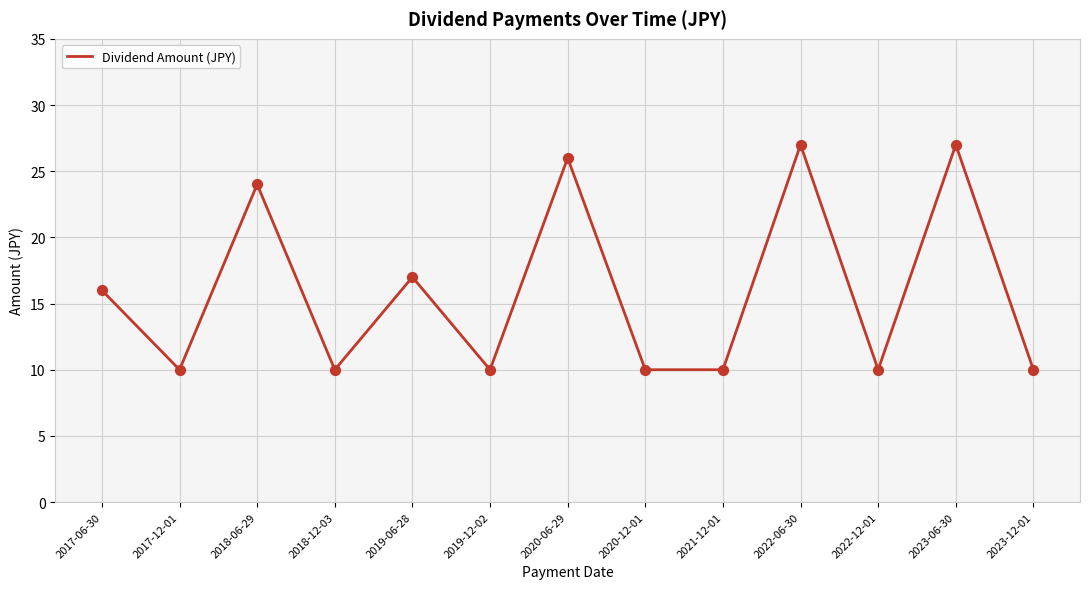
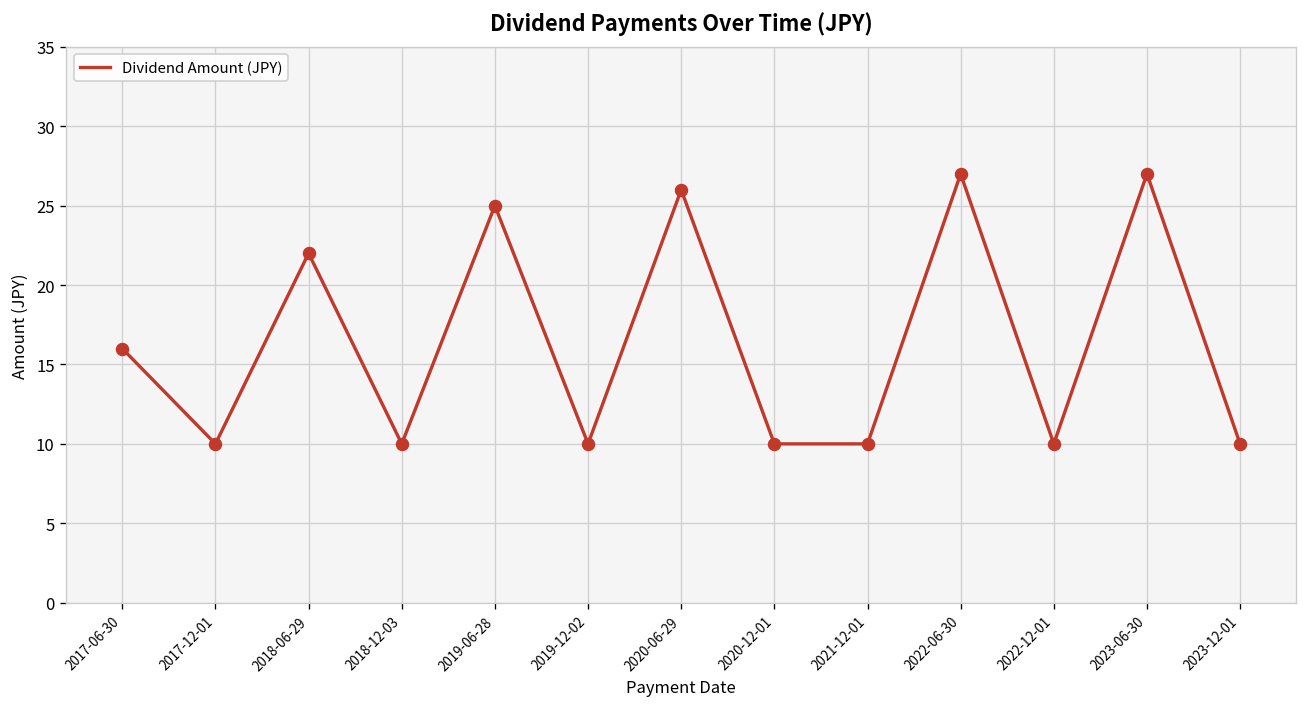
2018-06-29: 24 -> 22
2019-06-28: 17 -> 25
